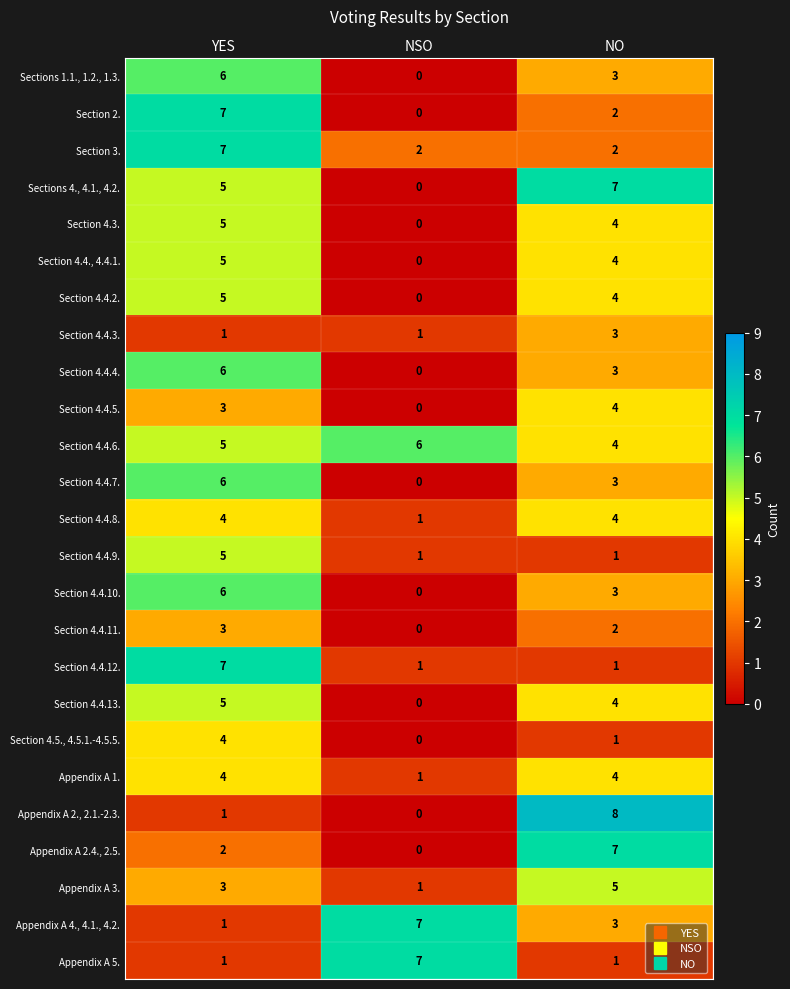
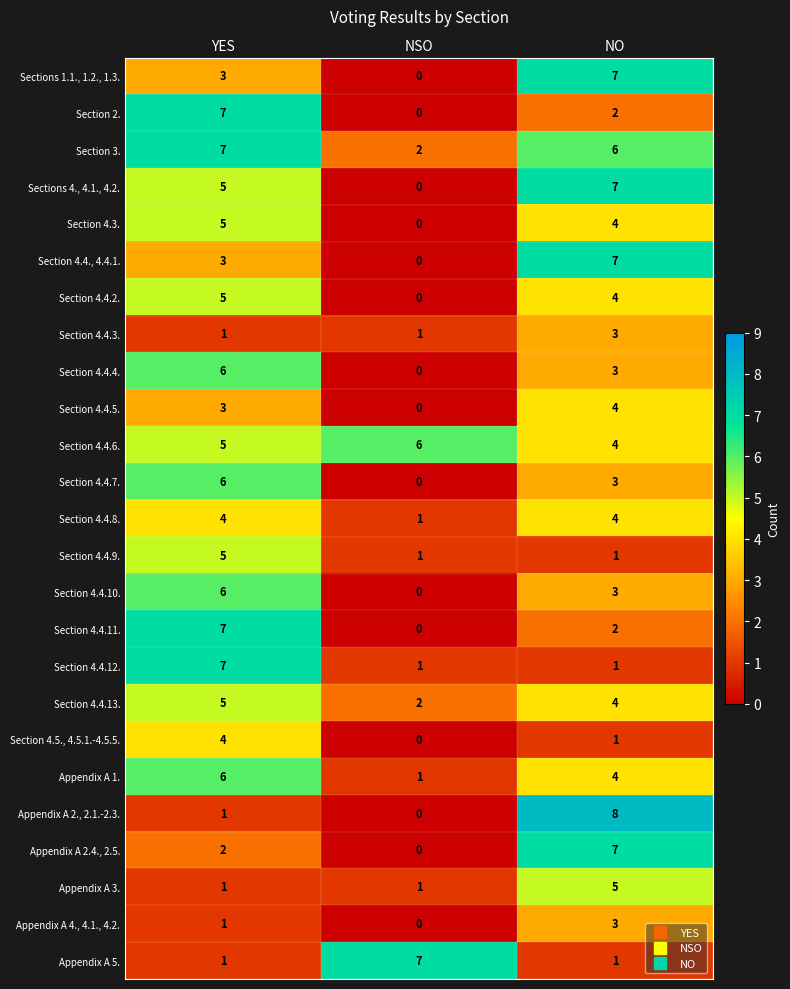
Sections 1.1., 1.2., 1.3., YES: 6 -> 3
Sections 1.1., 1.2., 1.3., NO: 3 -> 7
Section 3., NO: 2 -> 6
Section 4.4., 4.4.1., YES: 5 -> 3
Section 4.4., 4.4.1., NO: 4 -> 7
Section 4.4.11., YES: 3 -> 7
Section 4.4.13., NSO: 0 -> 2
Appendix A 1., YES: 4 -> 6
Appendix A 3., YES: 3 -> 1
Appendix A 4., 4.1., 4.2., NSO: 7 -> 0
